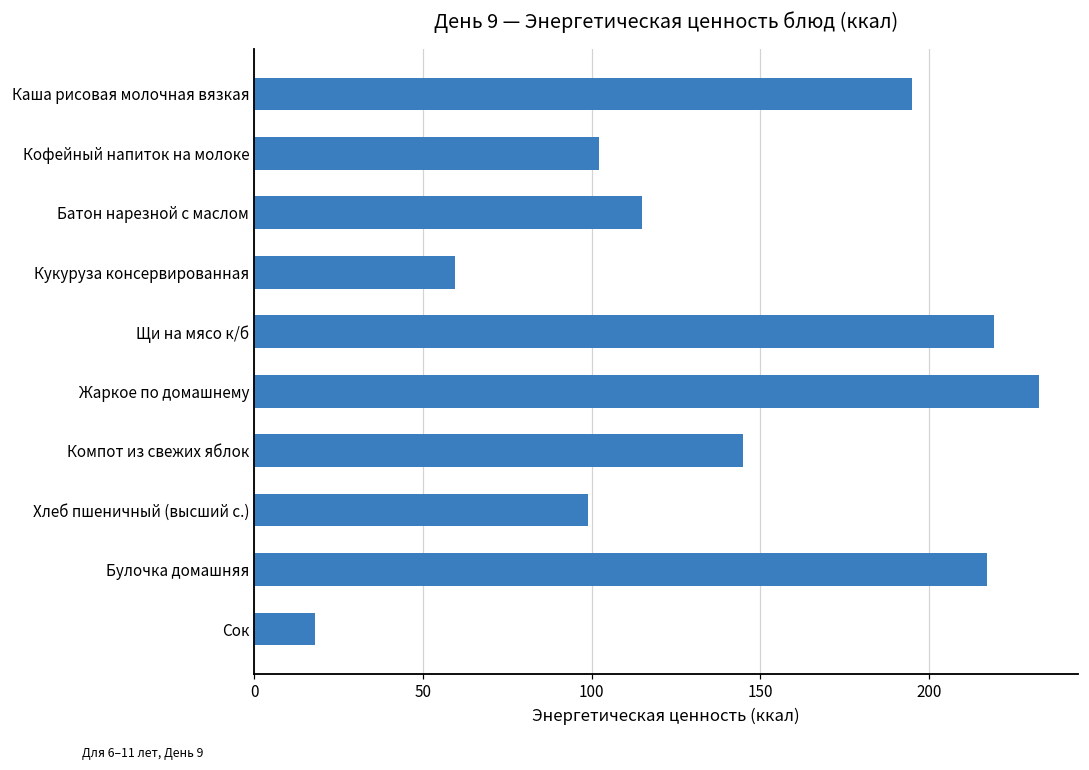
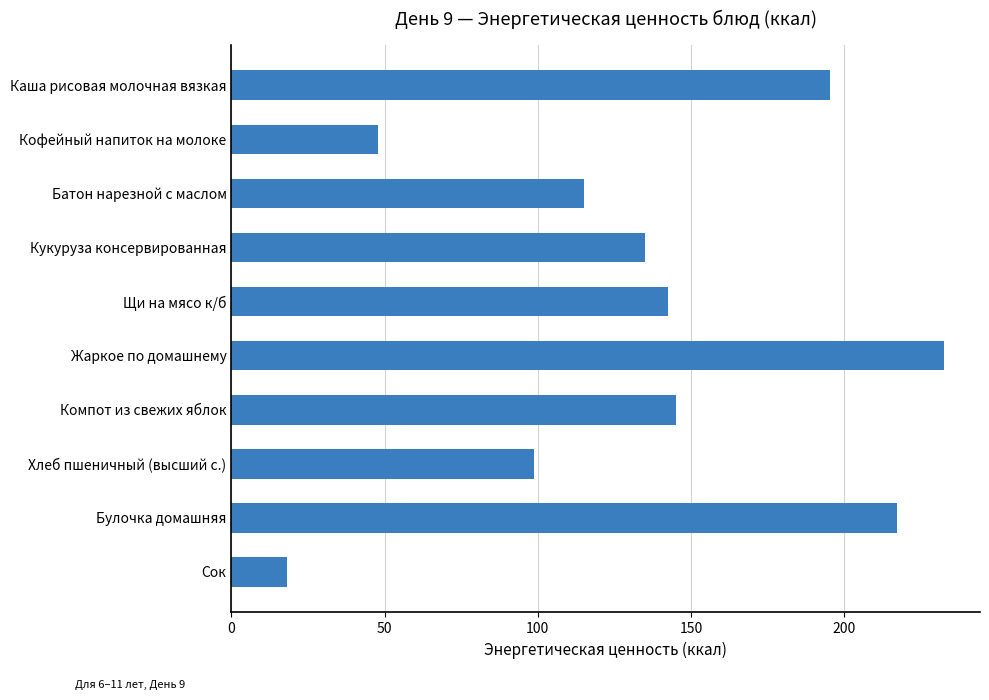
Кофейный напиток на молоке: 102 -> 48
Кукуруза консервированная: 60 -> 135
Щи на мясо к/б: 219 -> 143
